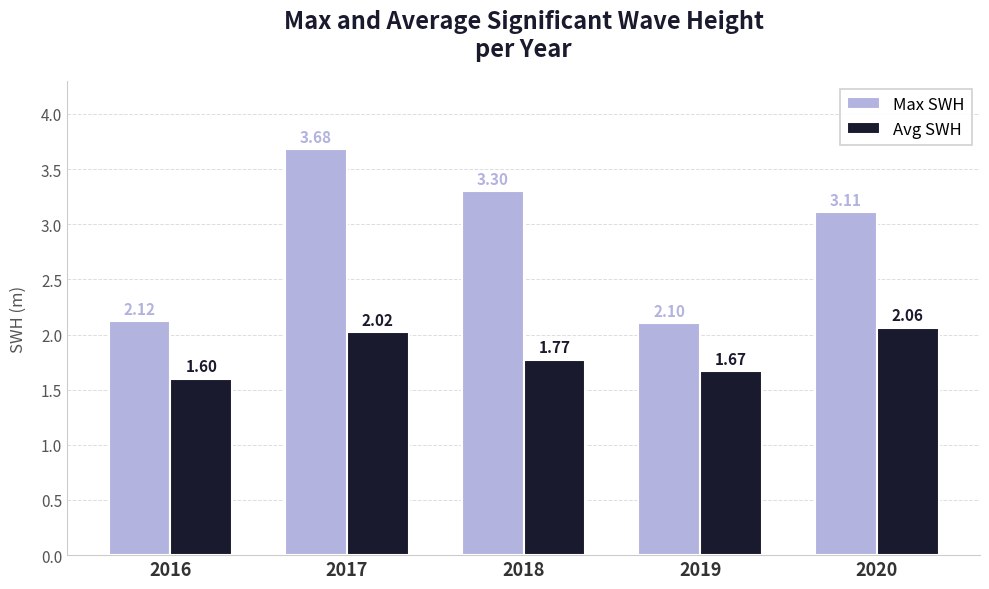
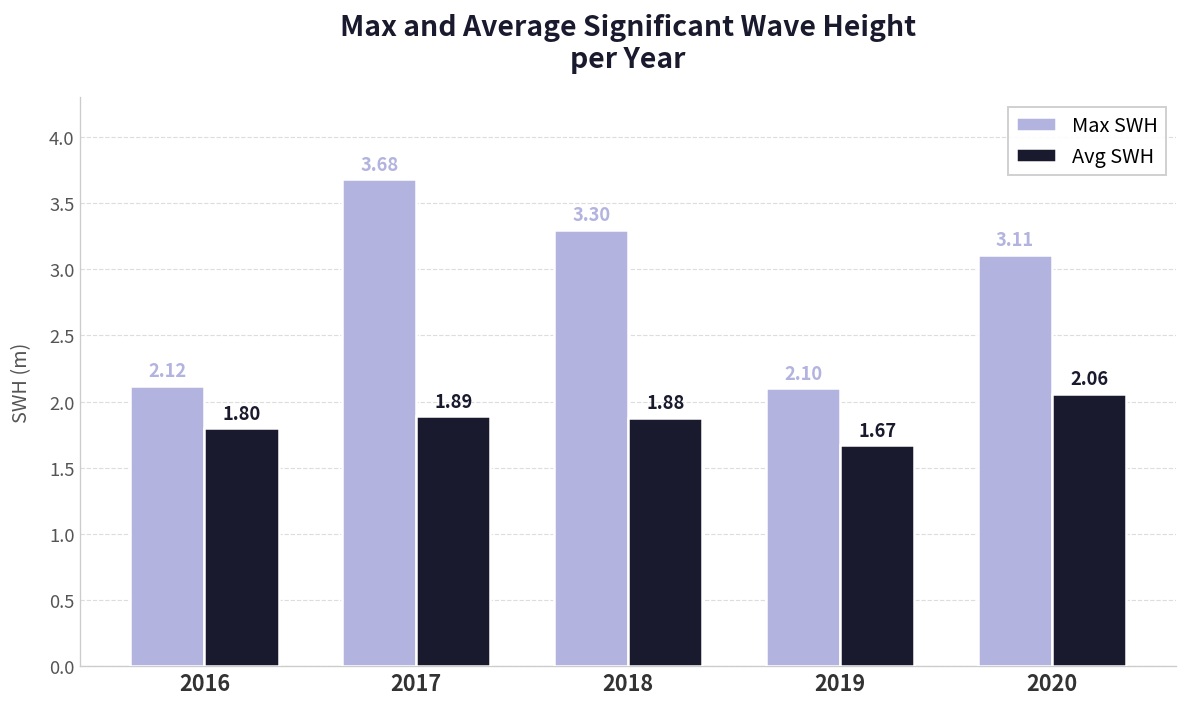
Avg SWH, 2016: 1.60 -> 1.80
Avg SWH, 2017: 2.02 -> 1.89
Avg SWH, 2018: 1.77 -> 1.88
